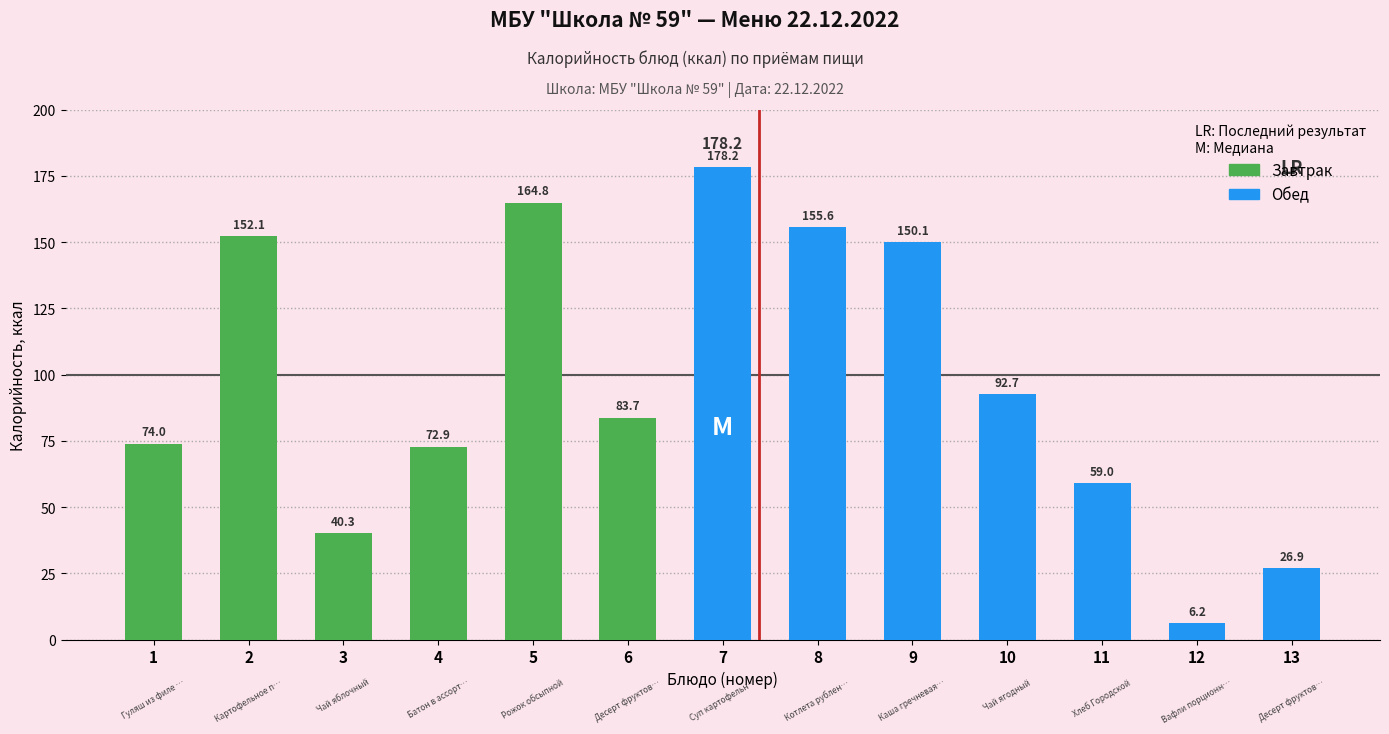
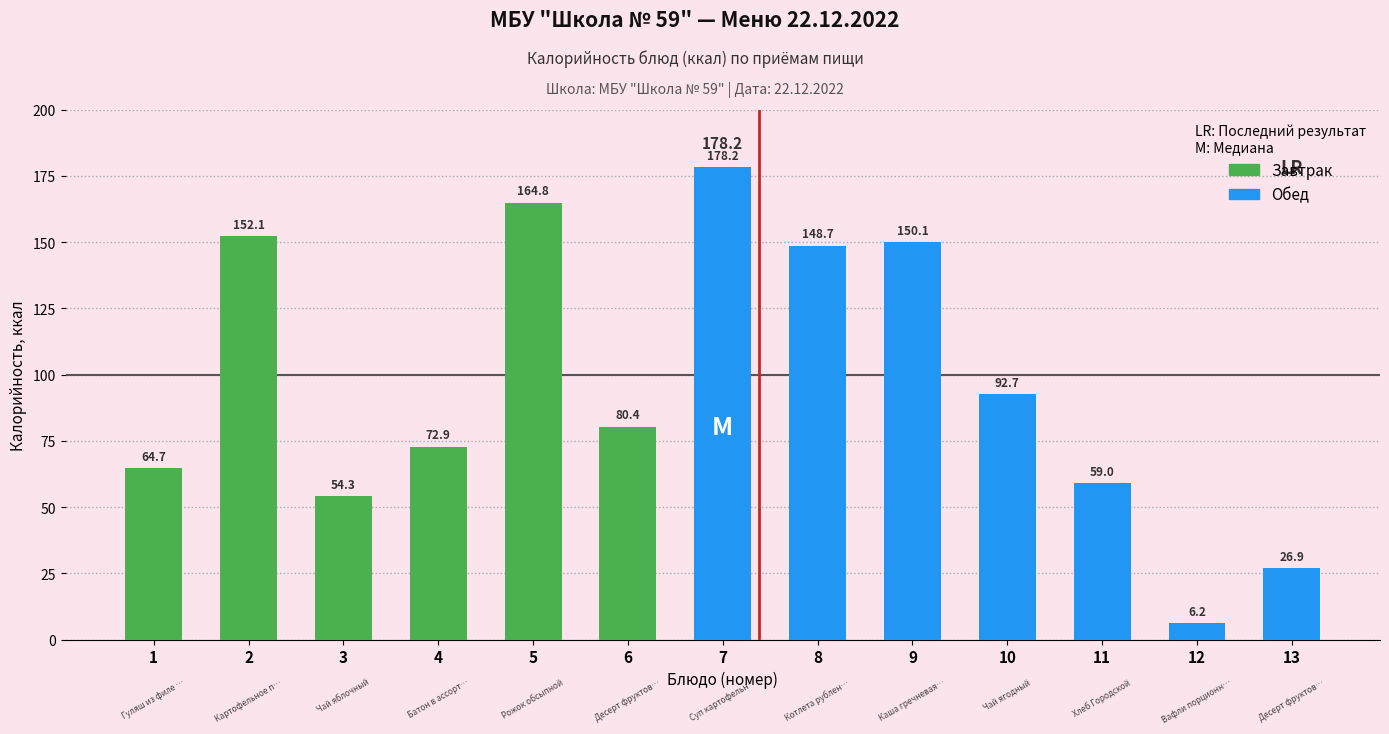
1: 74.0 -> 64.7
3: 40.3 -> 54.3
6: 83.7 -> 80.4
8: 155.6 -> 148.7
